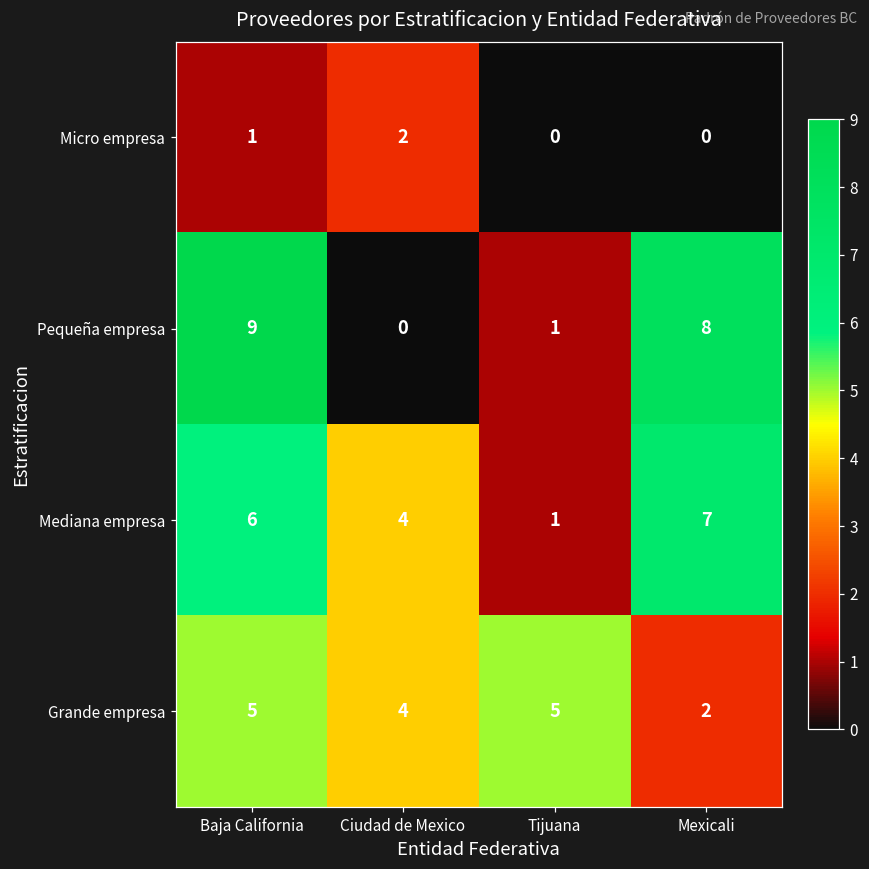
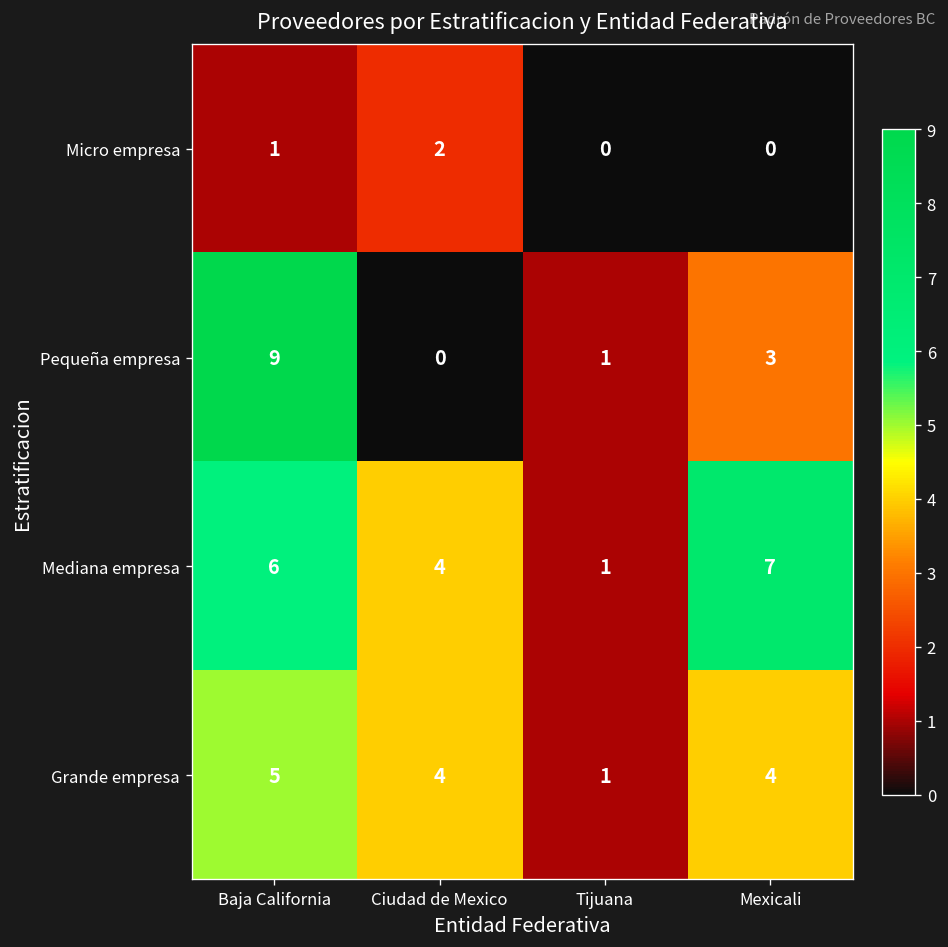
Pequeña empresa, Mexicali: 8 -> 3
Grande empresa, Tijuana: 5 -> 1
Grande empresa, Mexicali: 2 -> 4
